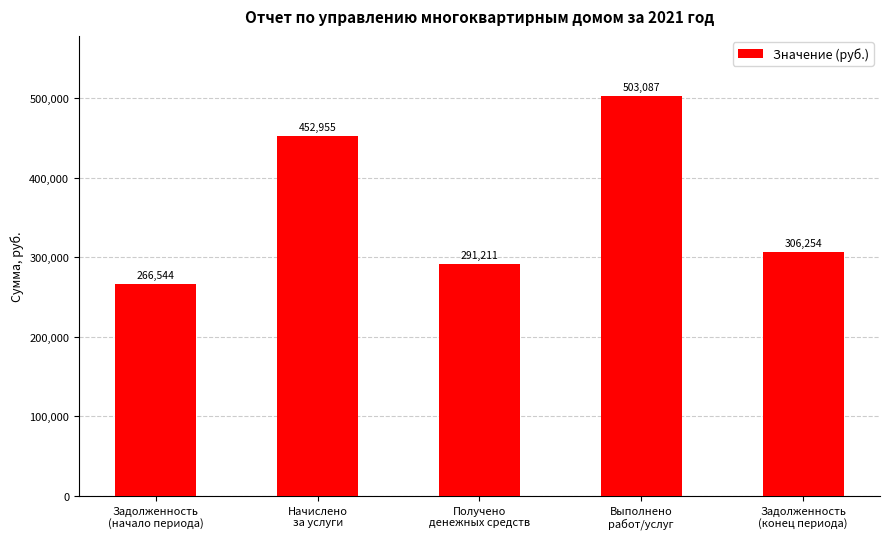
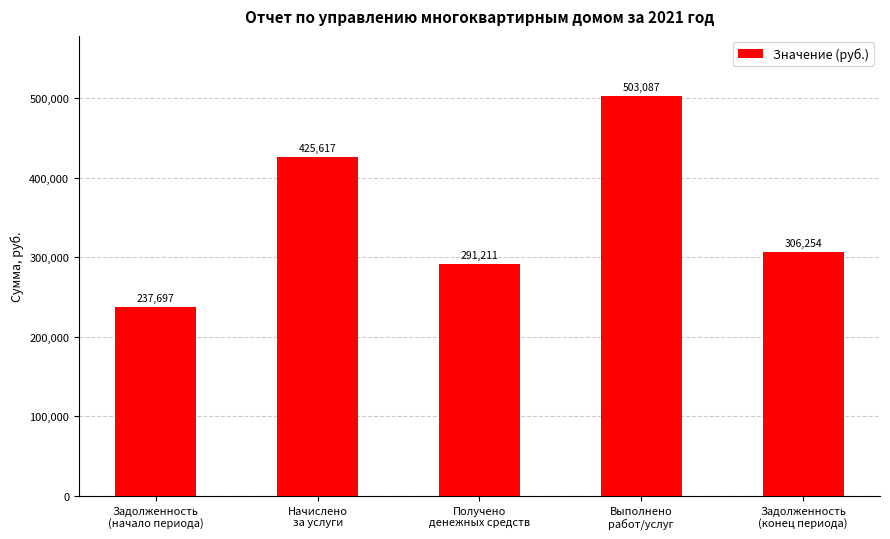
Задолженность (начало периода): 266,544 -> 237,697
Начислено за услуги: 452,955 -> 425,617
